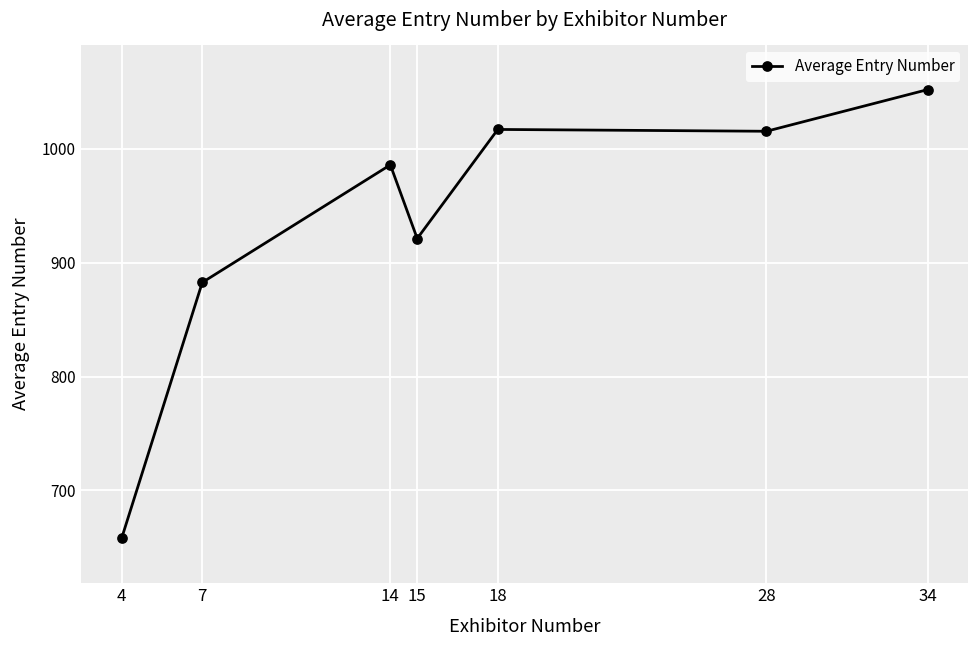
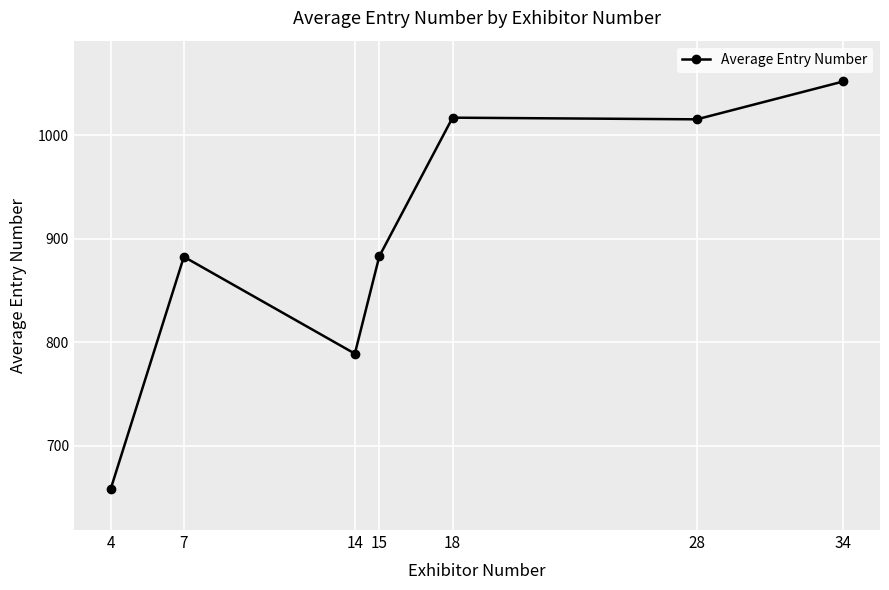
14: 986 -> 789
15: 921 -> 883
